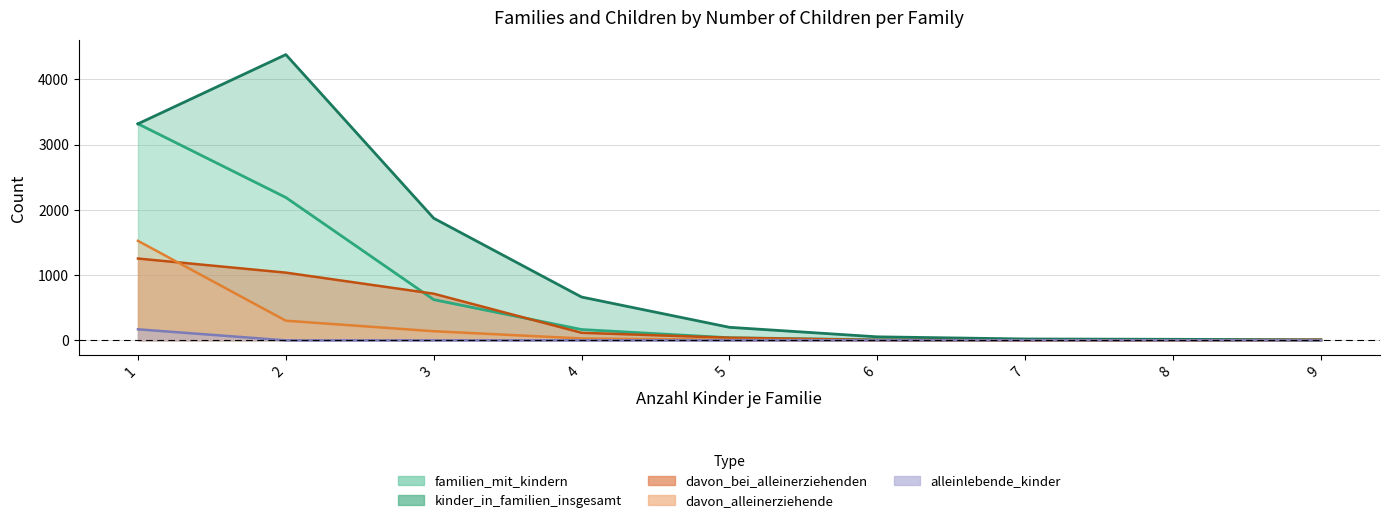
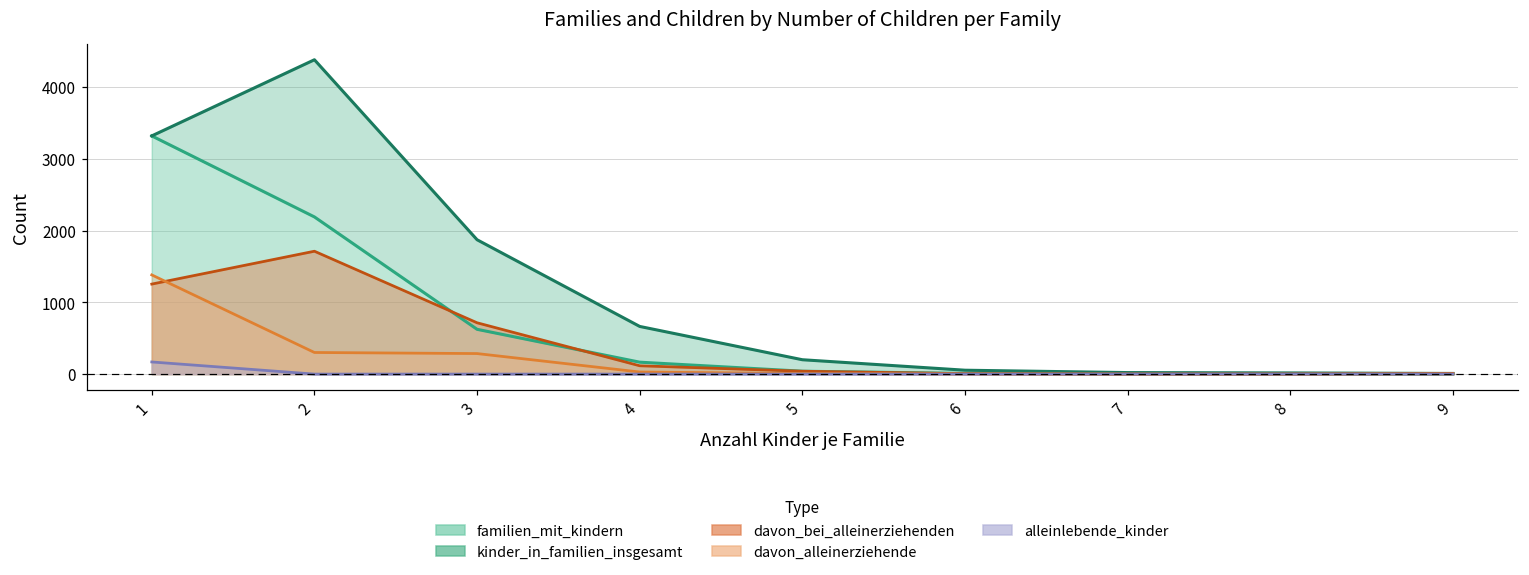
davon_alleinerziehende, 1: 1500 -> 1400
davon_bei_alleinerziehenden, 2: 1000 -> 1700
davon_alleinerziehende, 3: 100 -> 300
